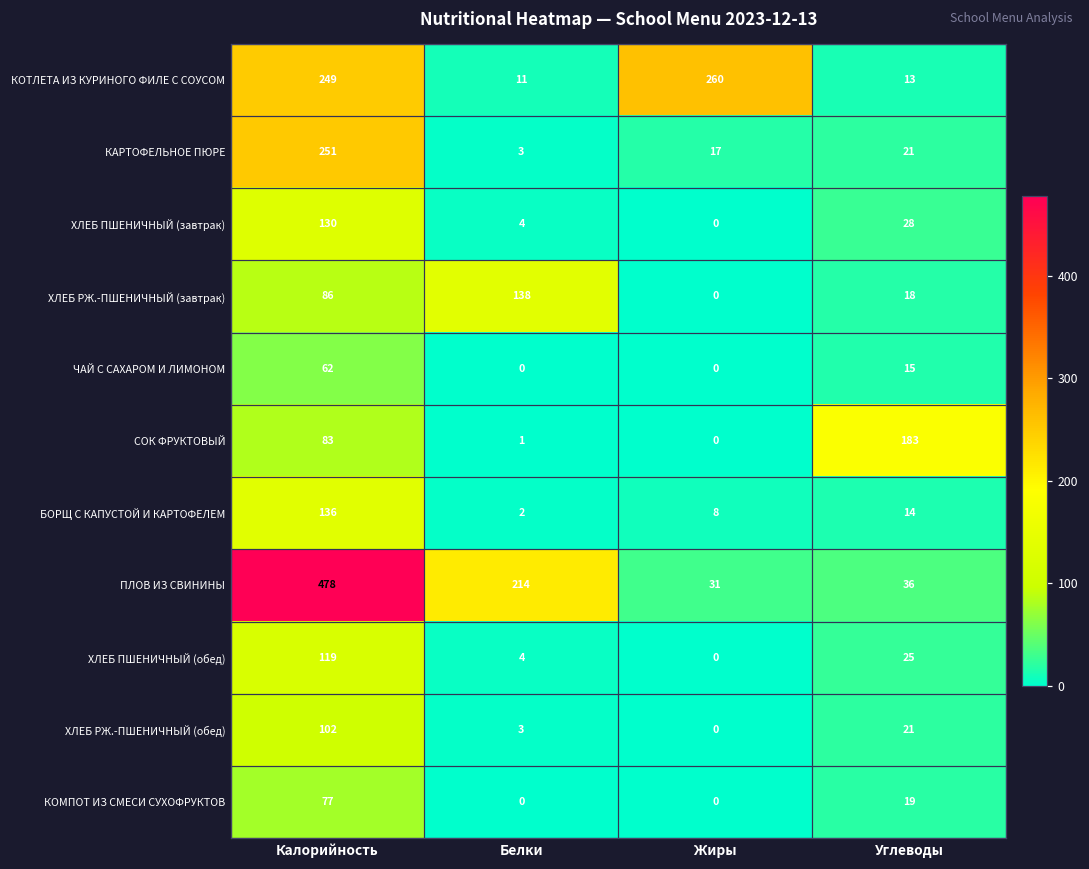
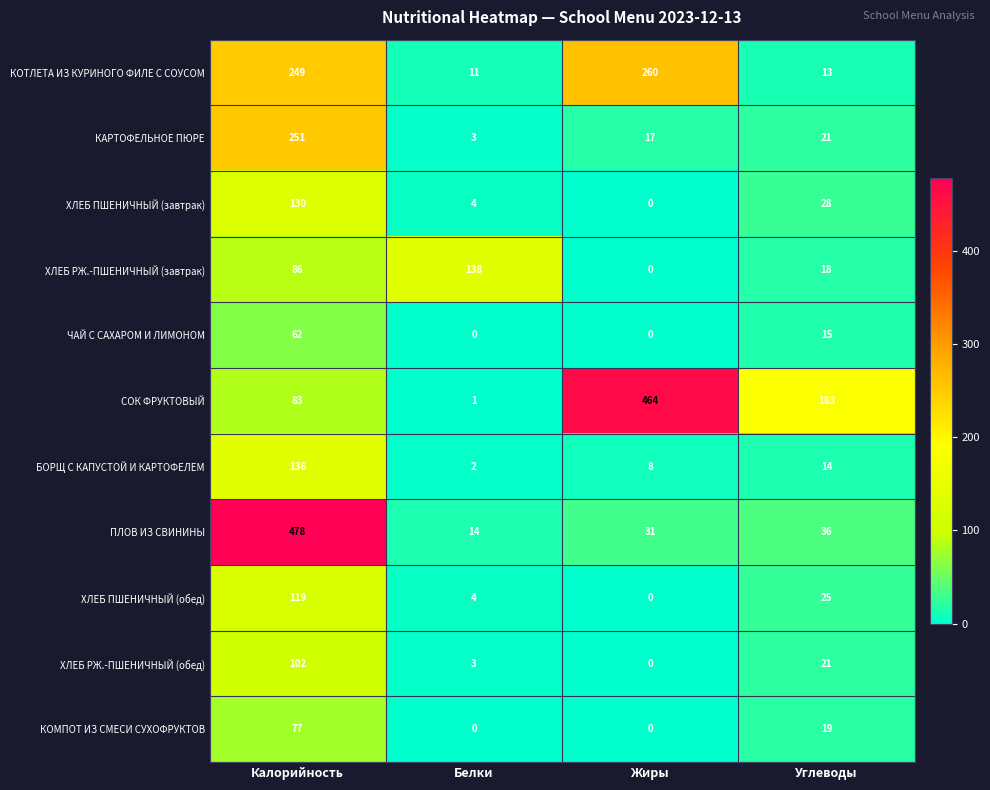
СОК ФРУКТОВЫЙ, Жиры: 0 -> 464
ПЛОВ ИЗ СВИНИНЫ, Белки: 214 -> 14
